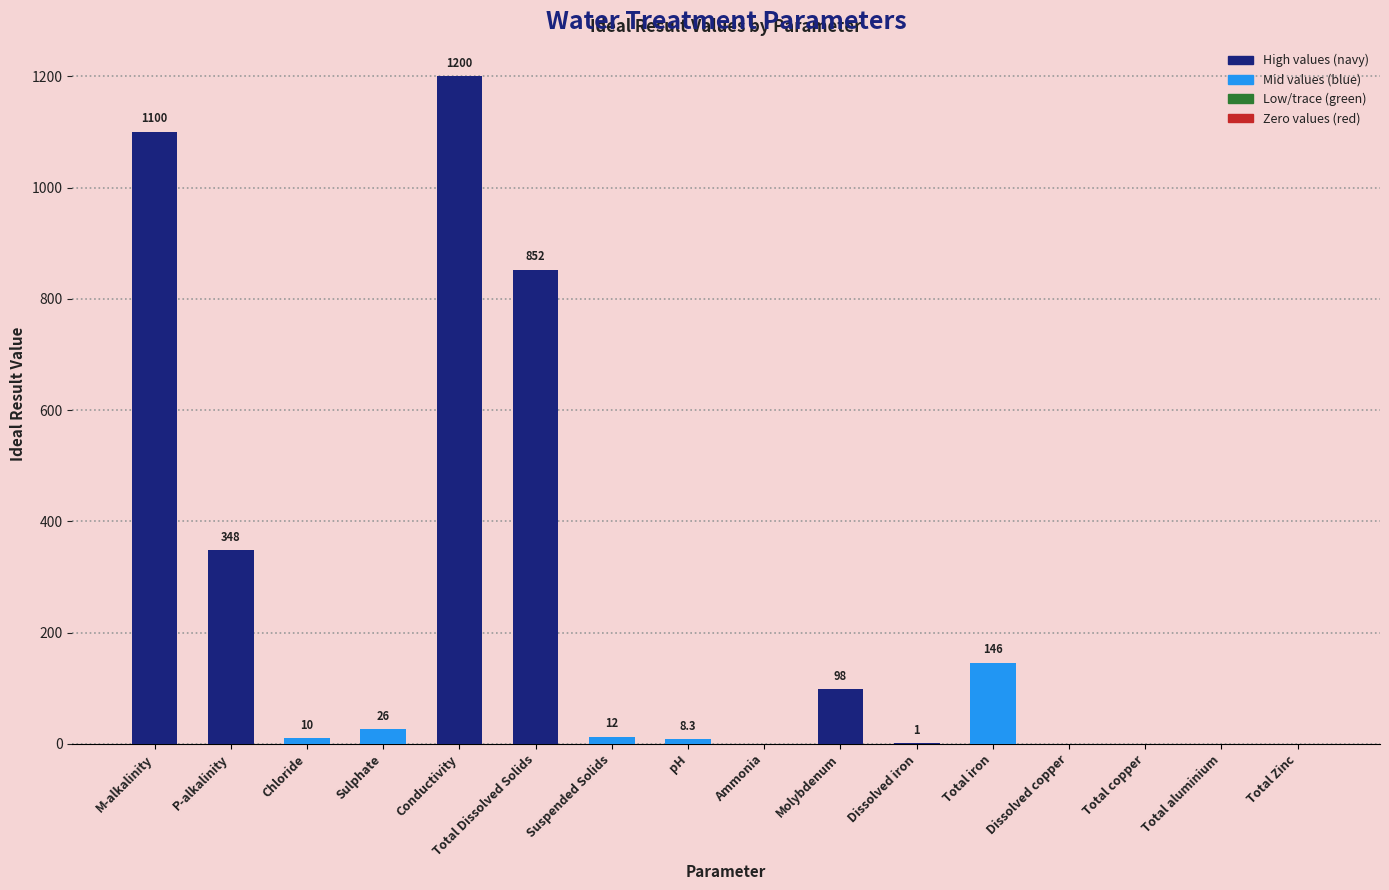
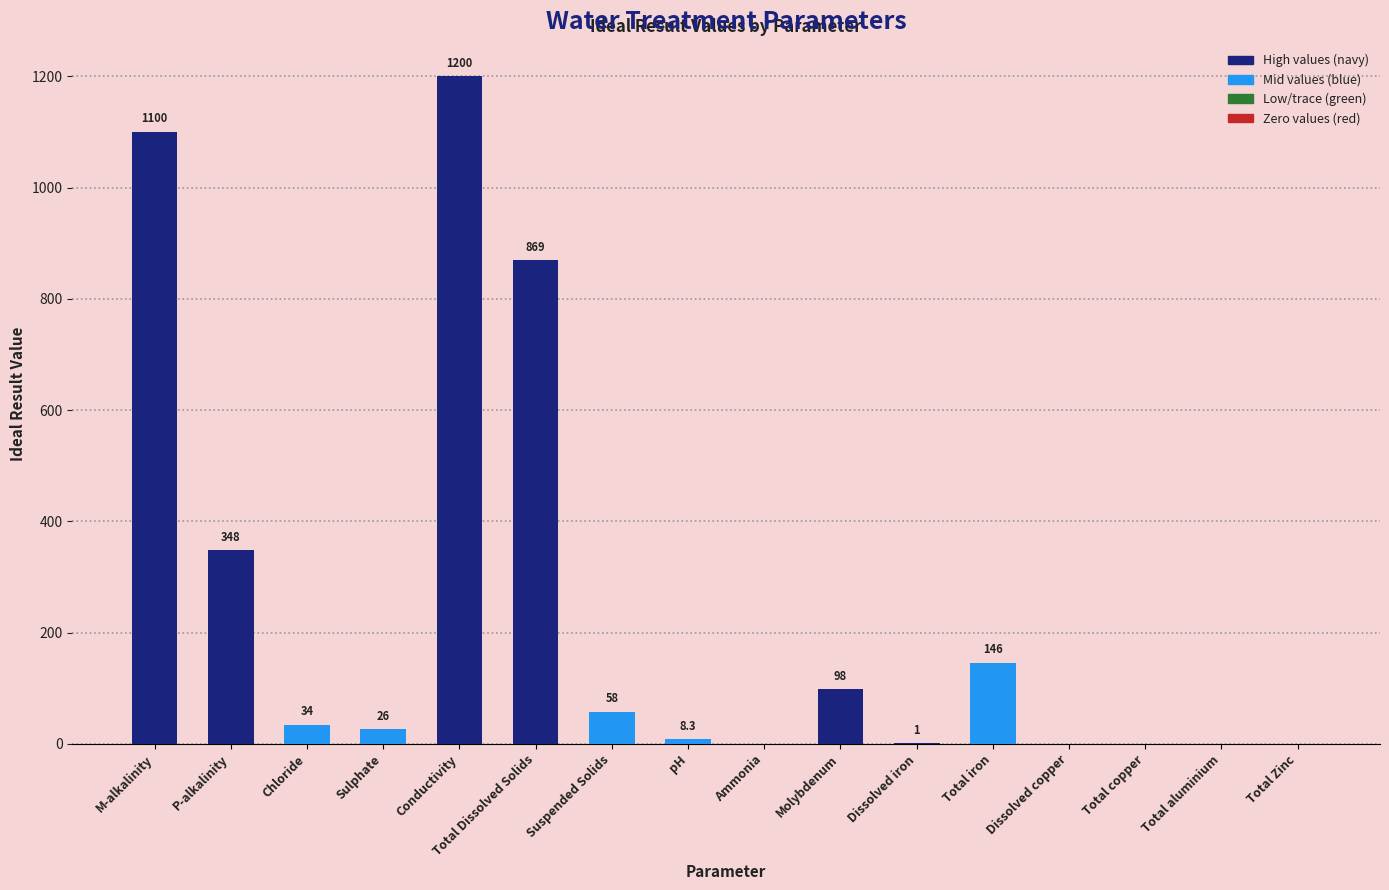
Chloride: 10 -> 34
Total Dissolved Solids: 852 -> 869
Suspended Solids: 12 -> 58
